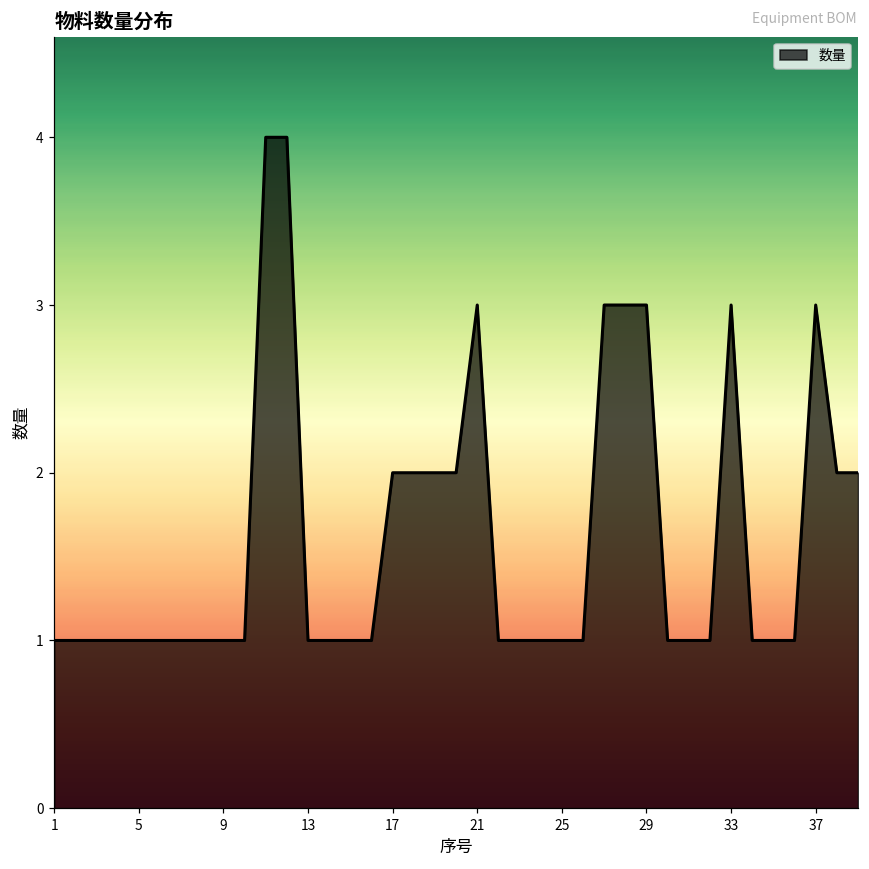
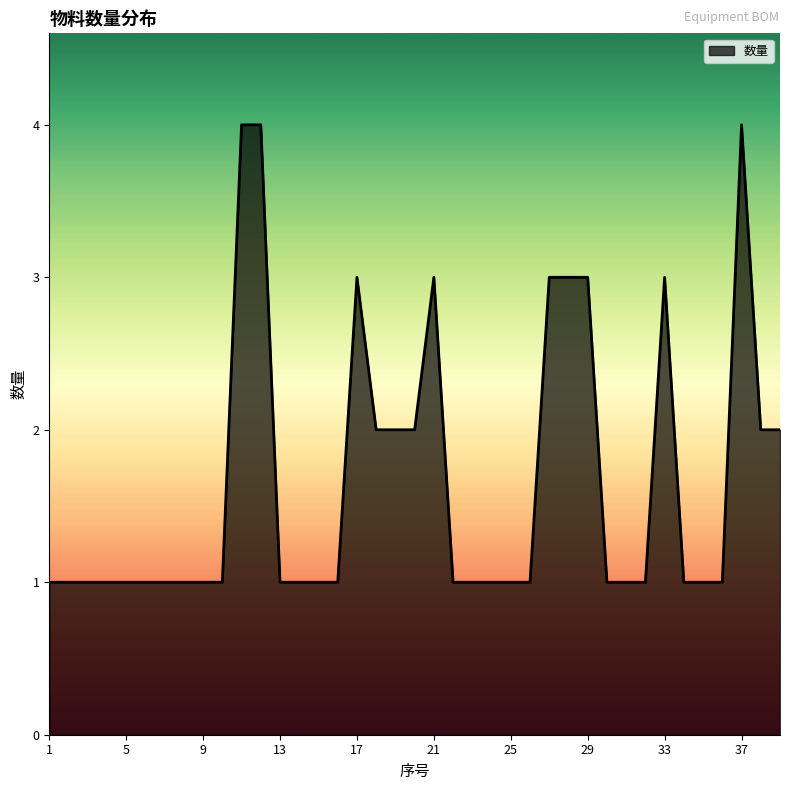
17: 2 -> 3
37: 3 -> 4
